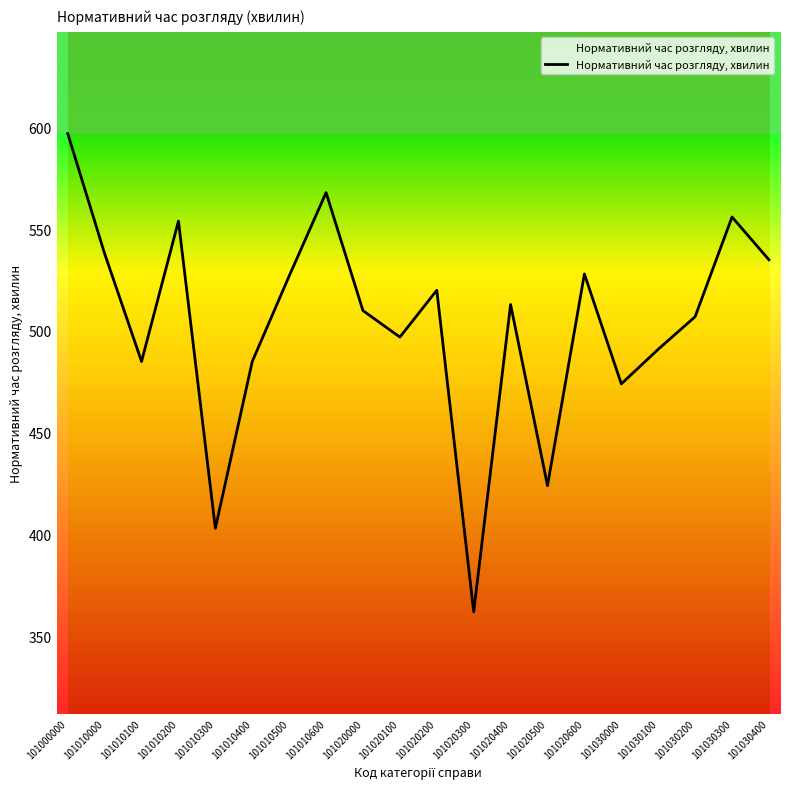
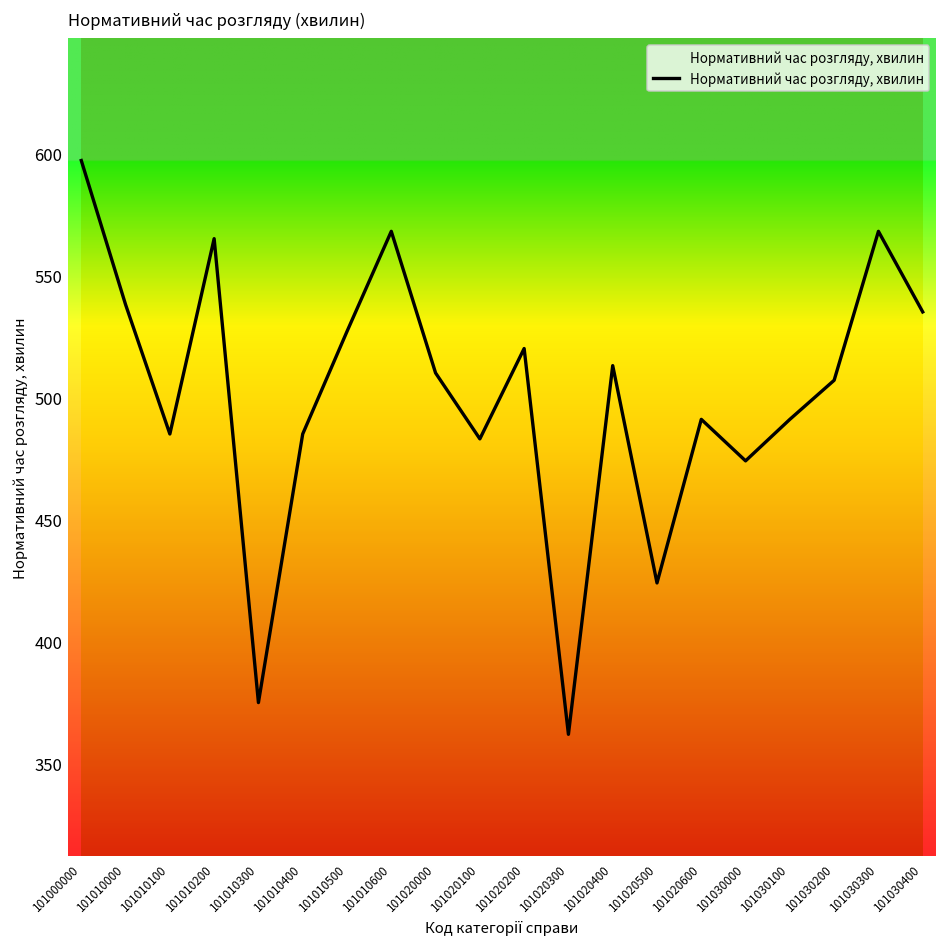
101010200: 554 -> 565
101010300: 403 -> 375
101020100: 497 -> 483
101020600: 528 -> 491
101030300: 556 -> 568
